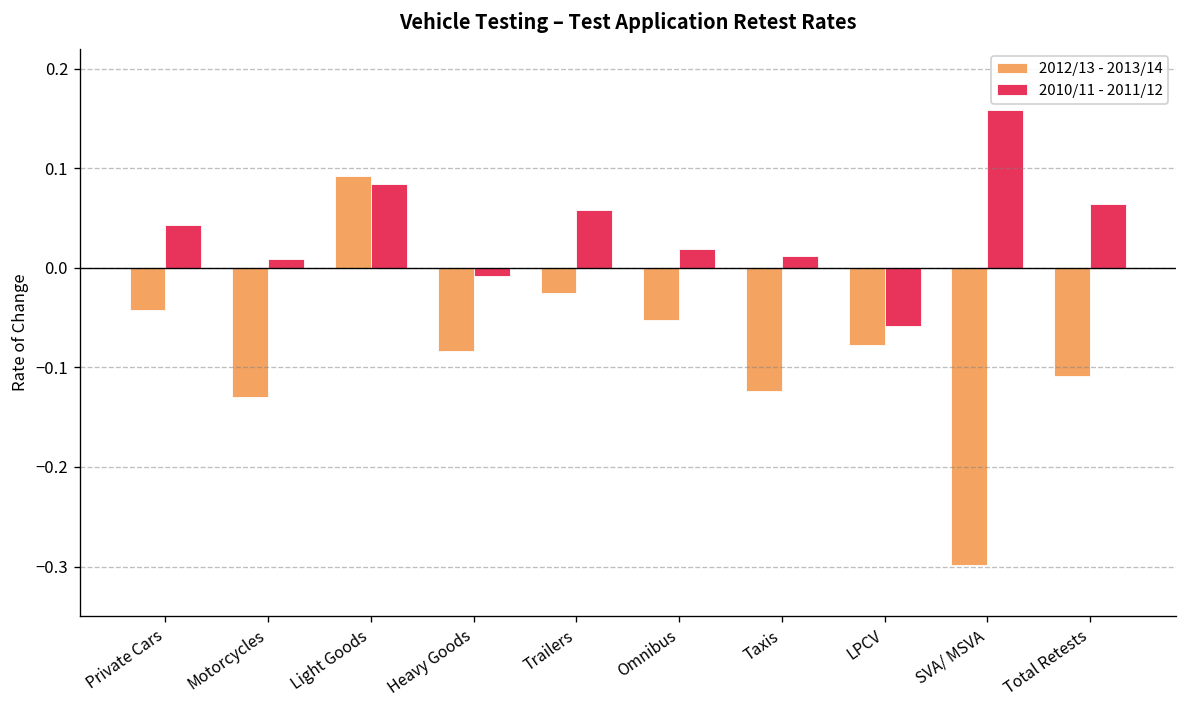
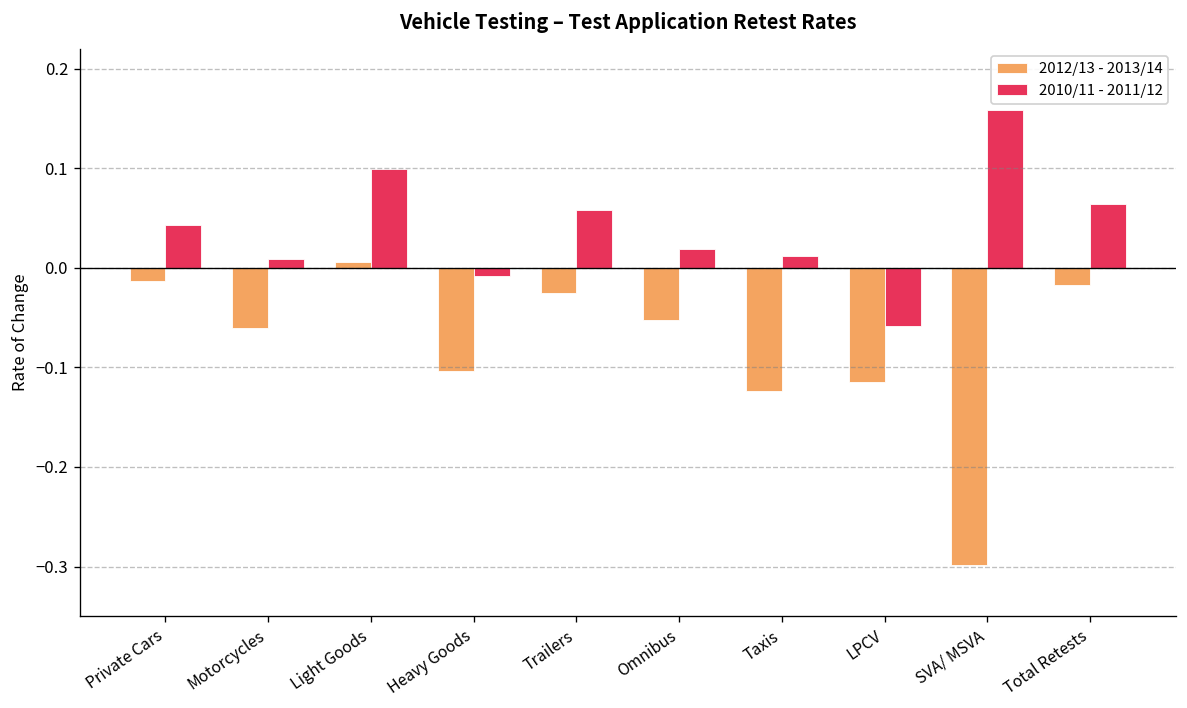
2012/13 - 2013/14, Private Cars: -0.04 -> -0.01
2012/13 - 2013/14, Motorcycles: -0.13 -> -0.06
2012/13 - 2013/14, Light Goods: 0.09 -> 0.01
2010/11 - 2011/12, Light Goods: 0.08 -> 0.10
2012/13 - 2013/14, Heavy Goods: -0.08 -> -0.10
2012/13 - 2013/14, LPCV: -0.08 -> -0.12
2012/13 - 2013/14, Total Retests: -0.11 -> -0.02
